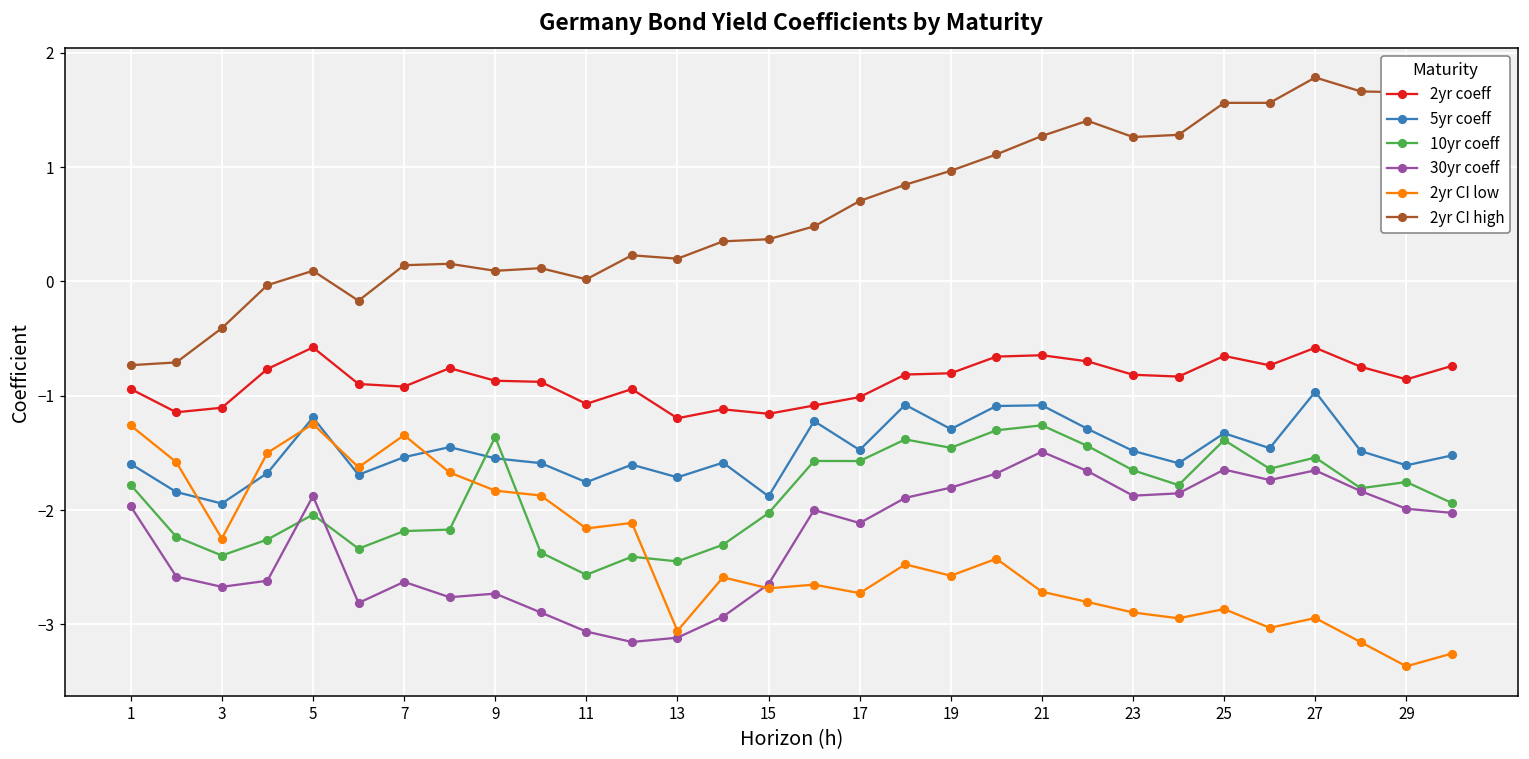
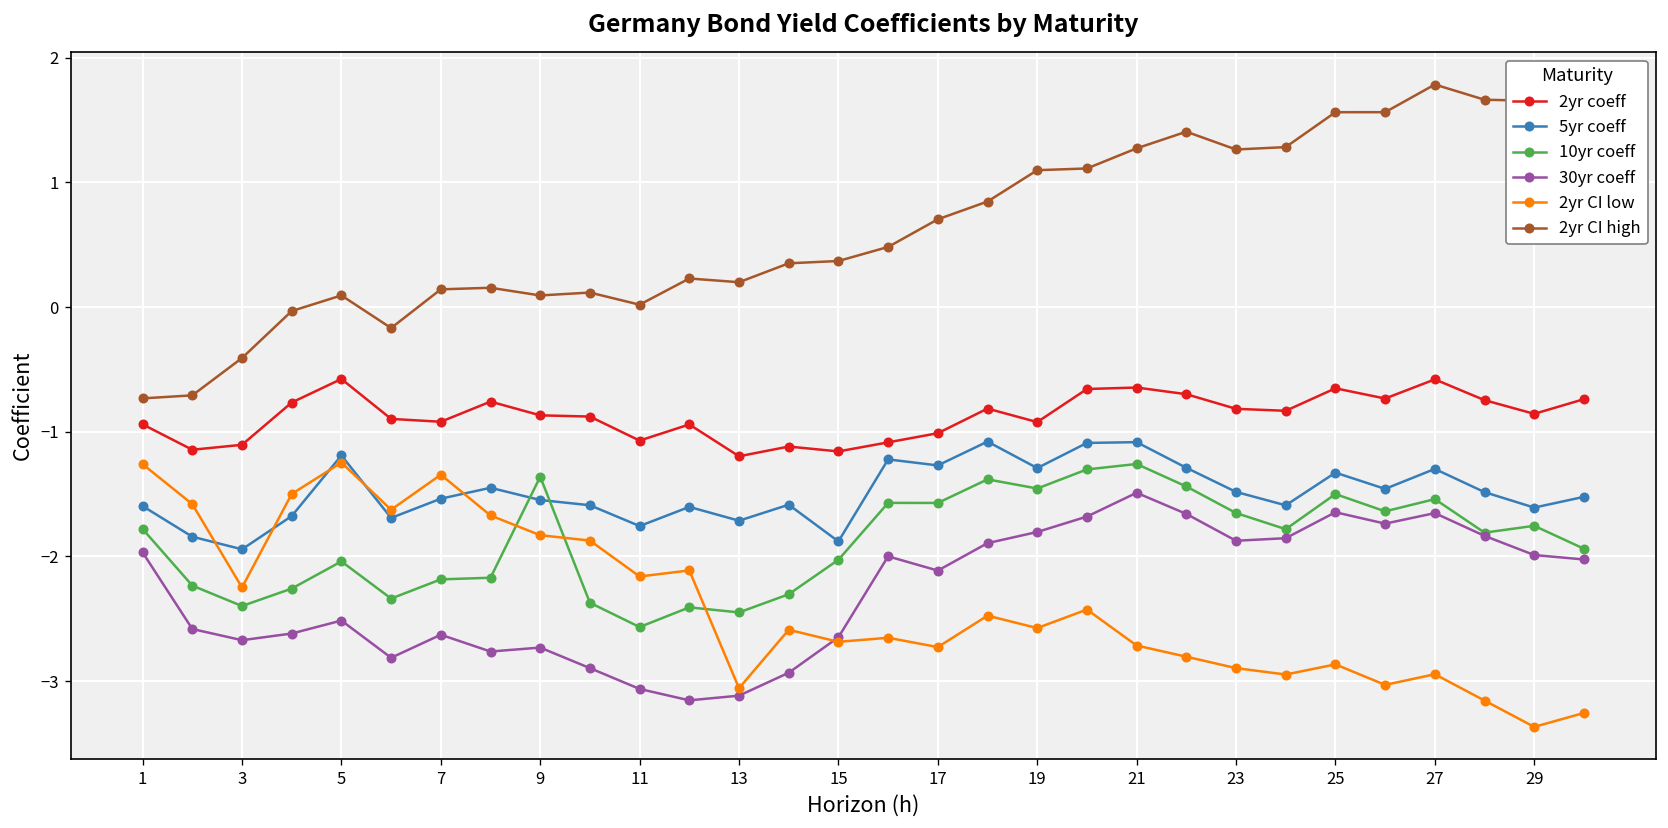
30yr coeff, 5: -1.88 -> -2.51
5yr coeff, 17: -1.47 -> -1.27
2yr coeff, 19: -0.80 -> -0.92
2yr CI high, 19: 0.97 -> 1.10
10yr coeff, 25: -1.39 -> -1.50
5yr coeff, 27: -0.96 -> -1.30
